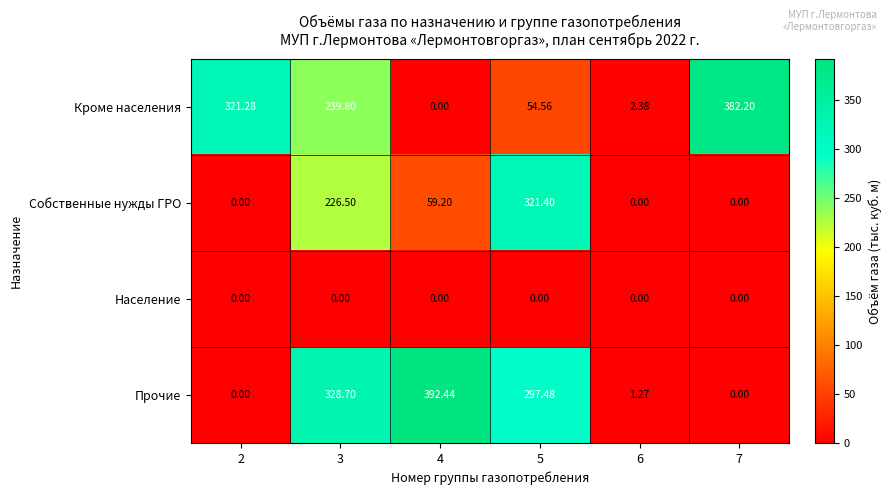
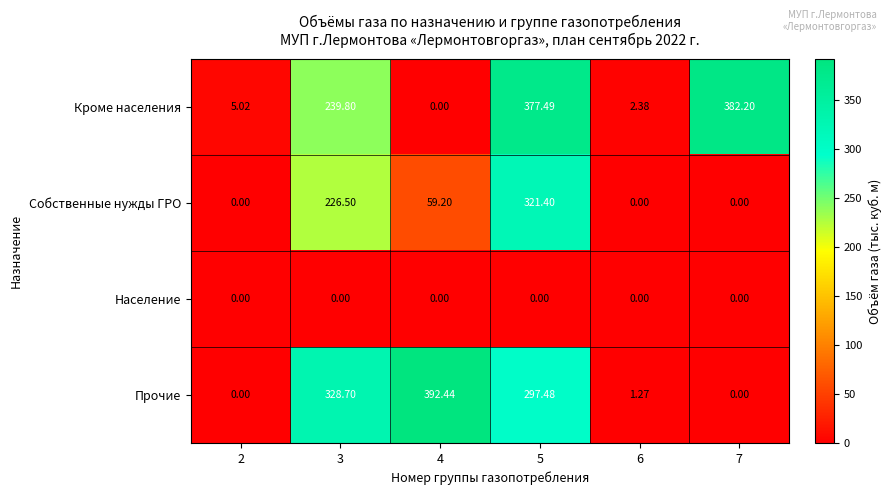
Кроме населения, 2: 321.28 -> 5.02
Кроме населения, 5: 54.56 -> 377.49
